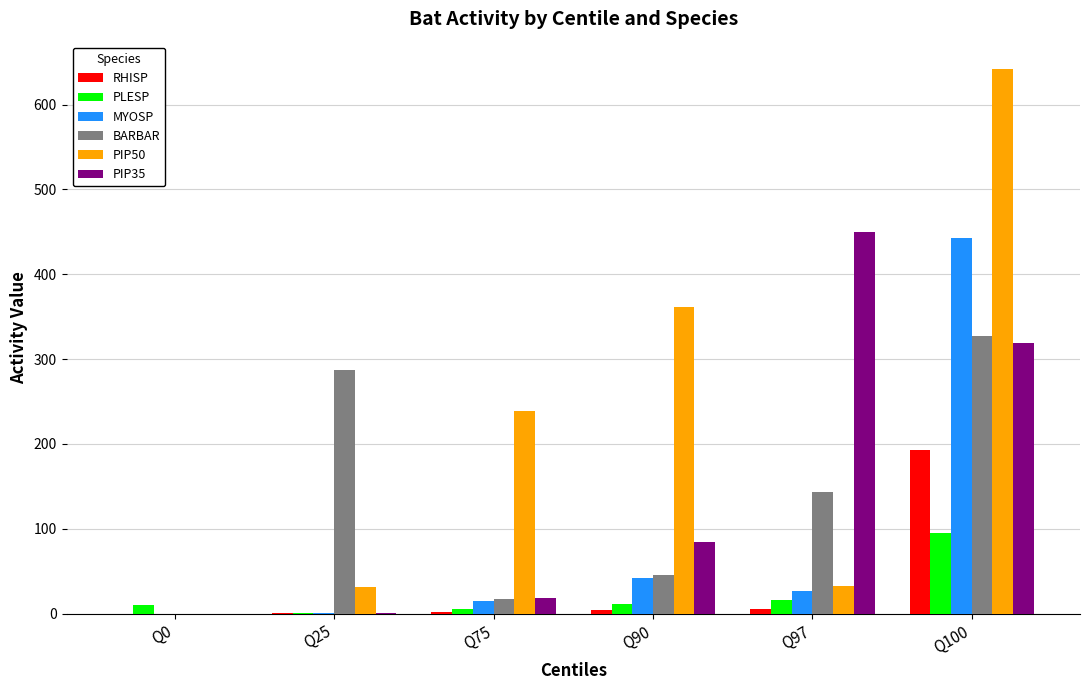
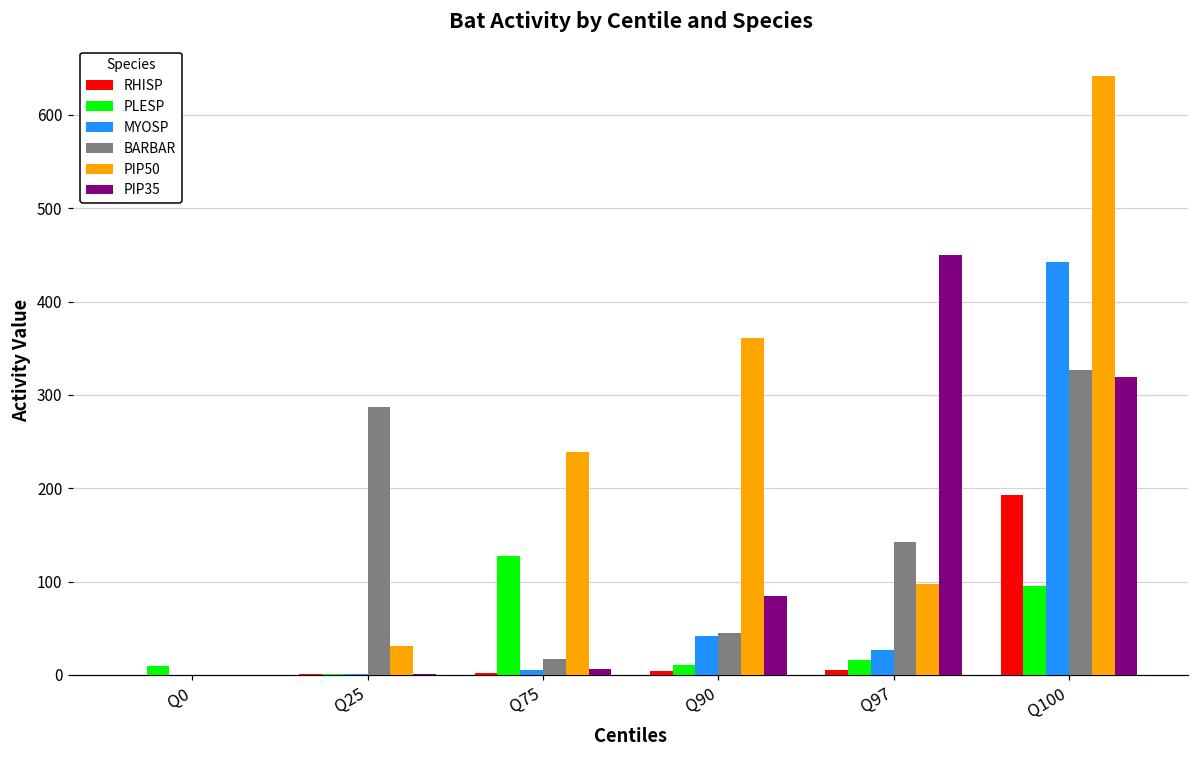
PLESP, Q75: 10 -> 130
MYOSP, Q75: 20 -> 10
PIP35, Q75: 20 -> 10
PIP50, Q97: 30 -> 100
